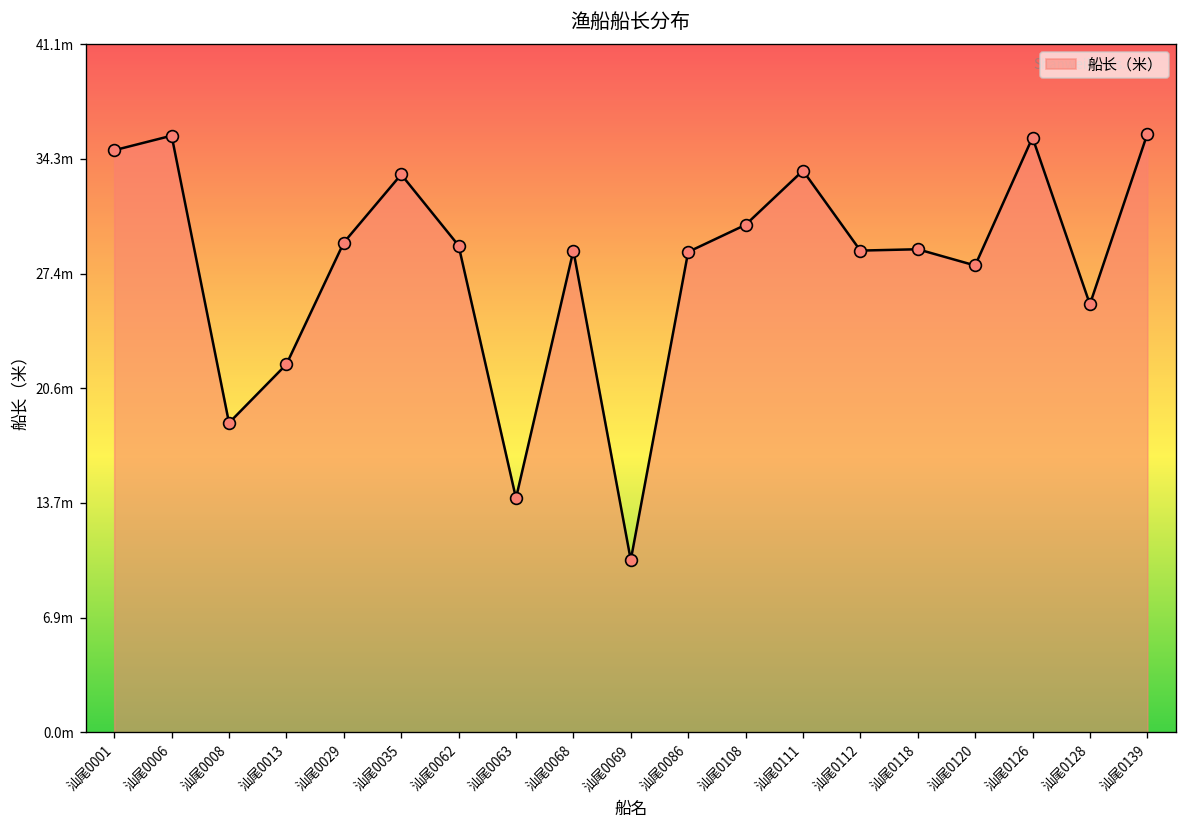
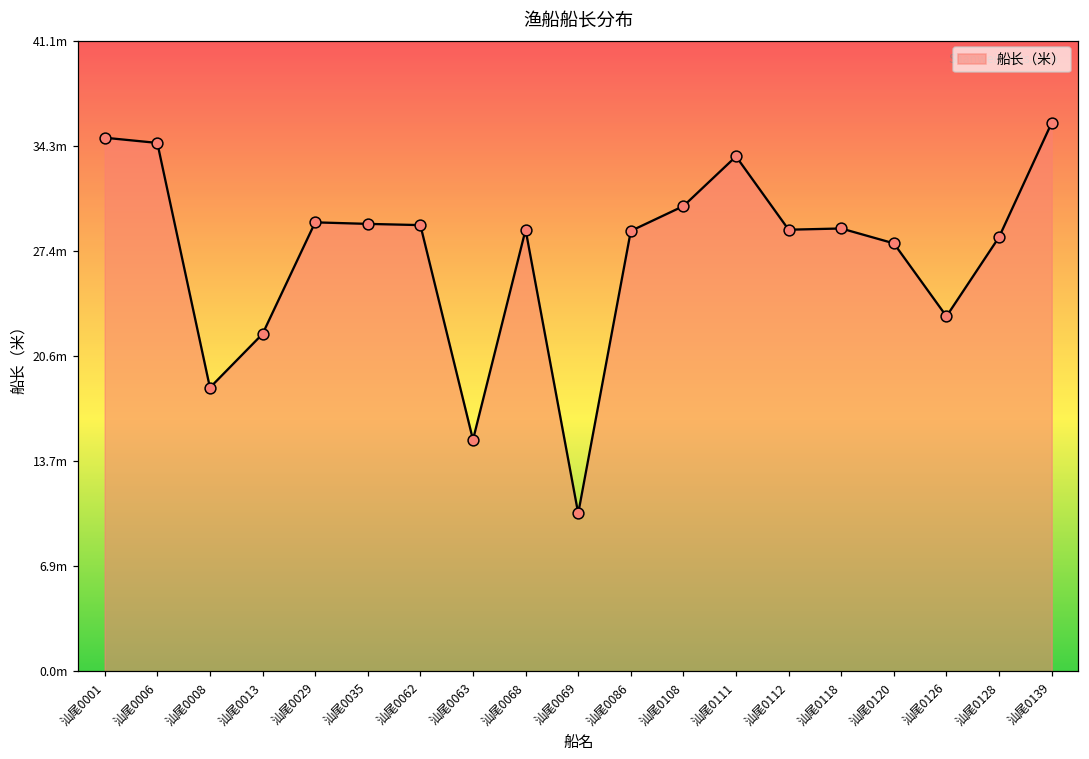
汕尾0006: 35.7m -> 34.5m
汕尾0035: 33.4m -> 29.2m
汕尾0063: 14.0m -> 15.1m
汕尾0126: 35.6m -> 23.2m
汕尾0128: 25.6m -> 28.3m
